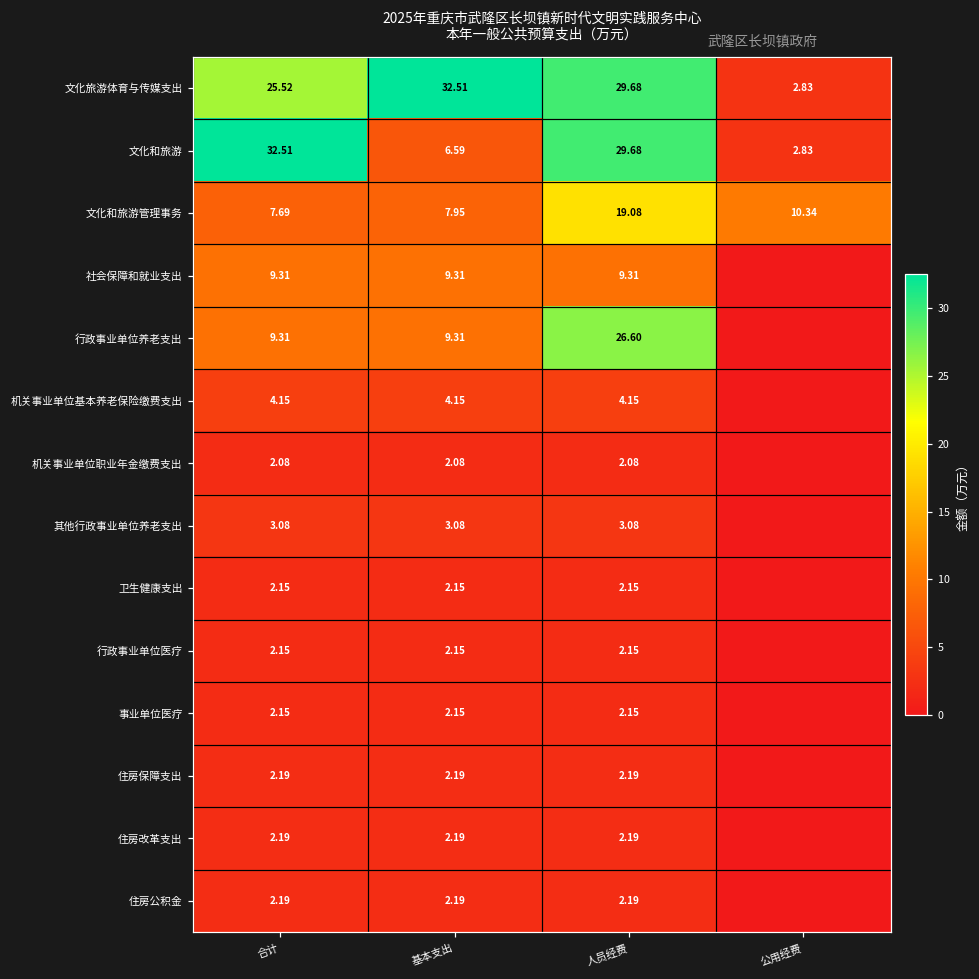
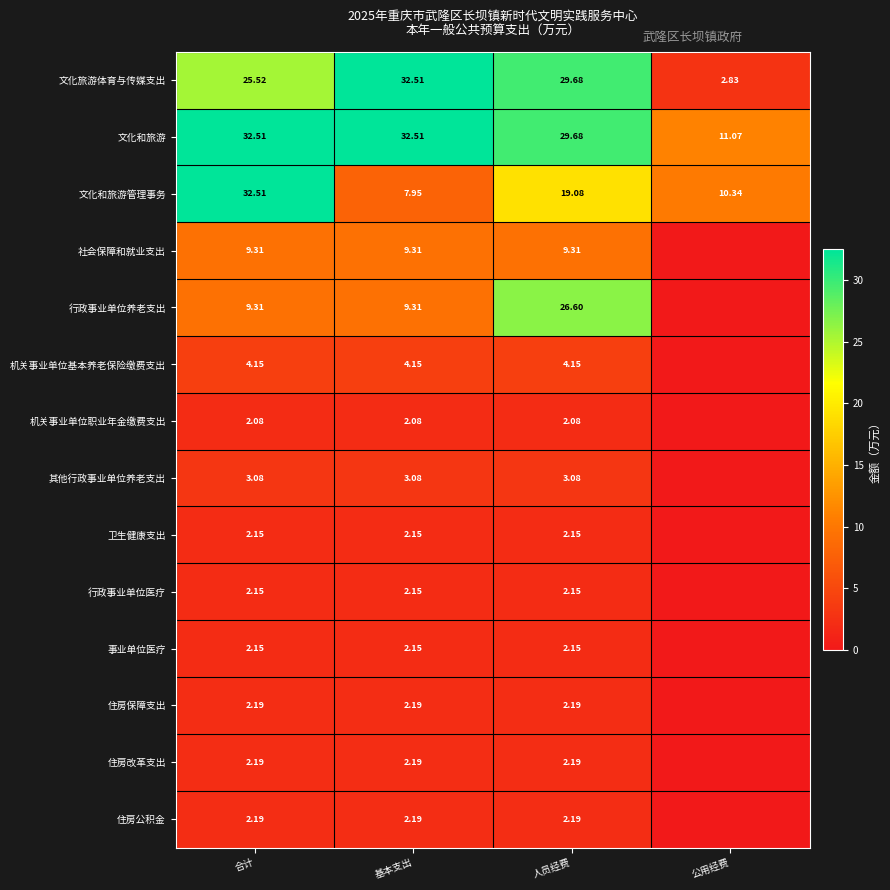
文化和旅游, 基本支出: 6.59 -> 32.51
文化和旅游, 公用经费: 2.83 -> 11.07
文化和旅游管理事务, 合计: 7.69 -> 32.51
